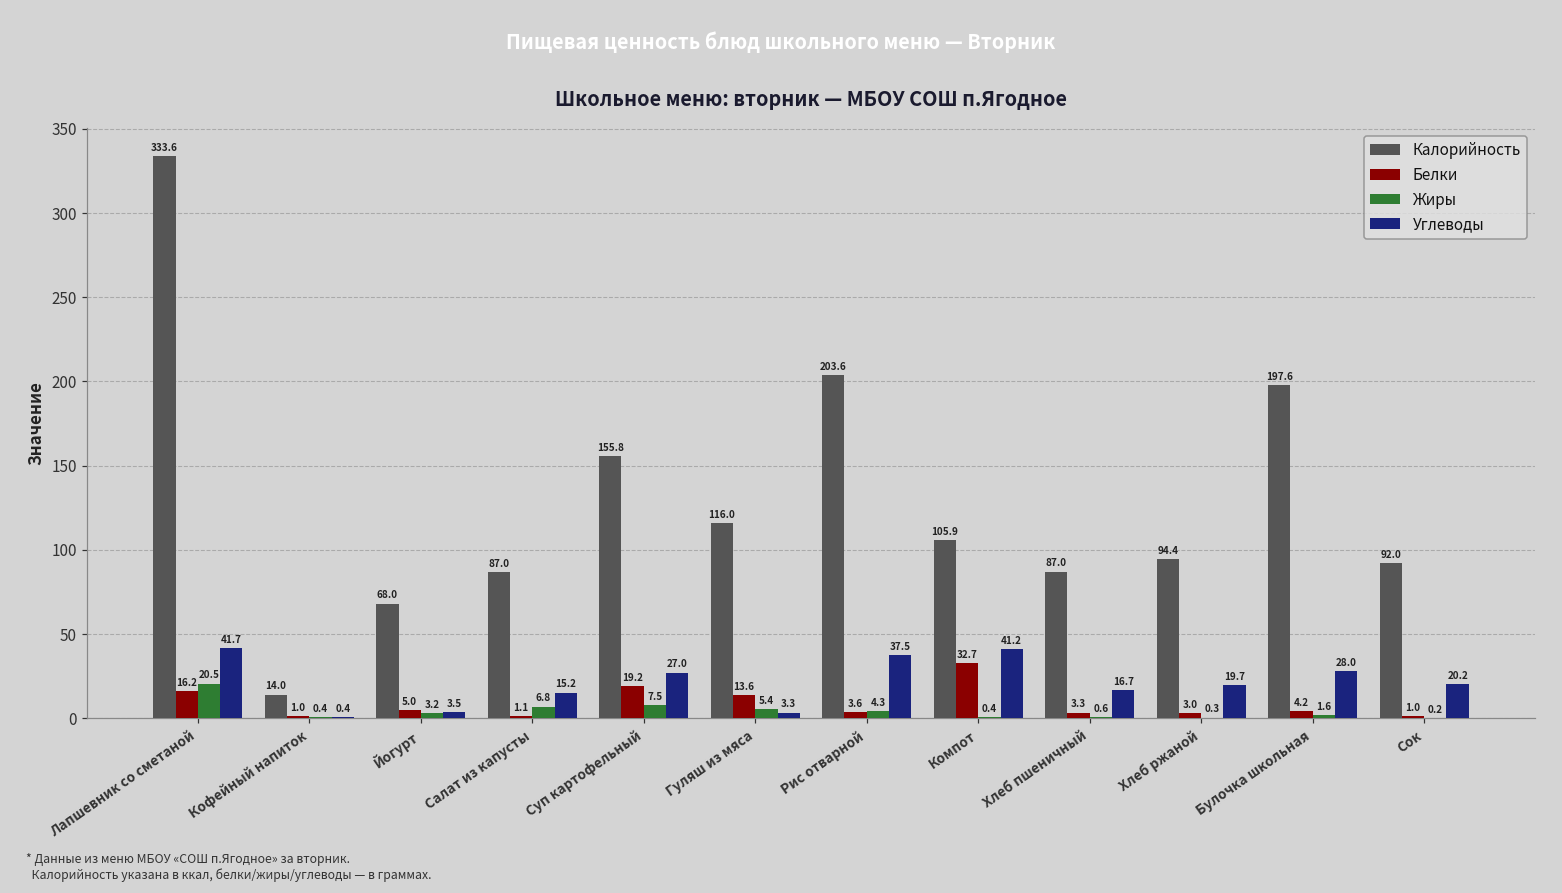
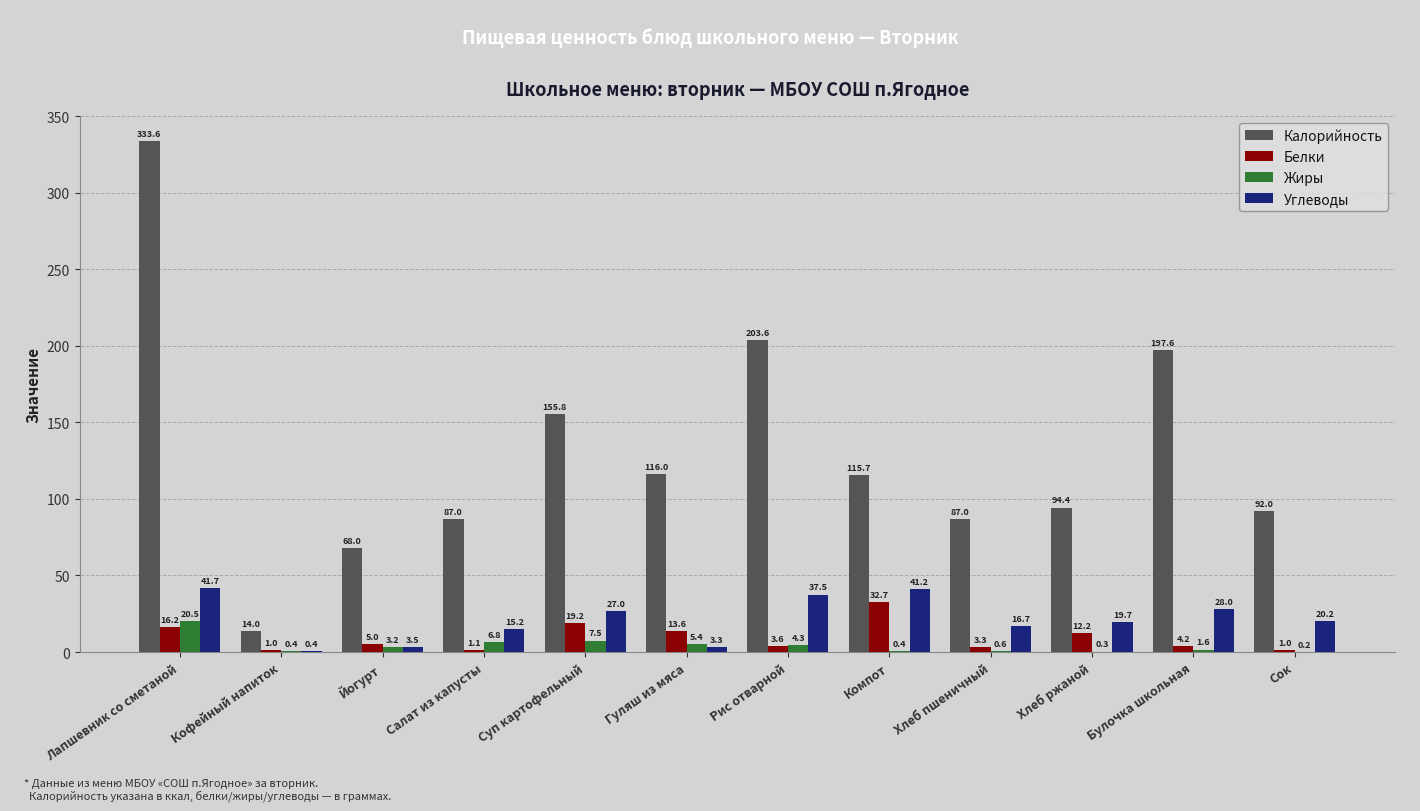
Калорийность, Компот: 105.9 -> 115.7
Белки, Хлеб ржаной: 3.0 -> 12.2
